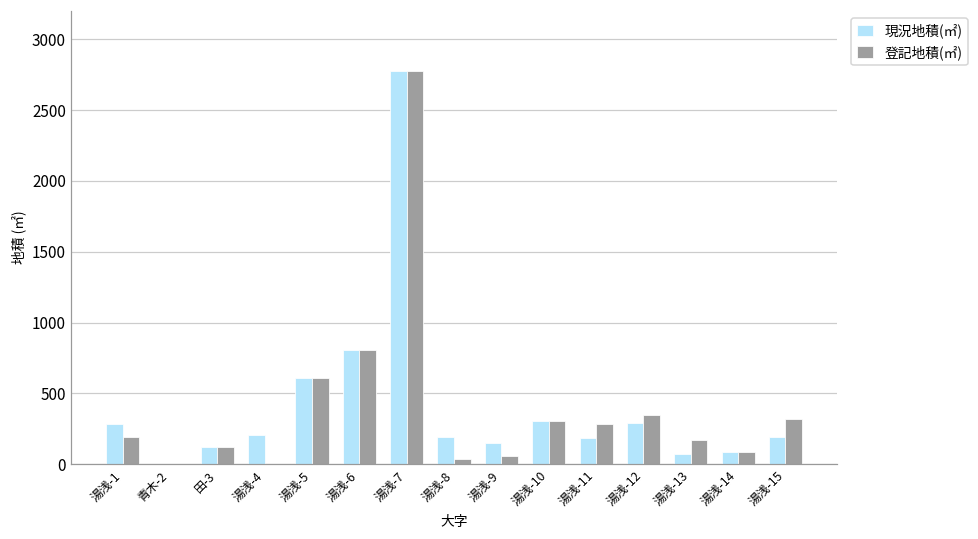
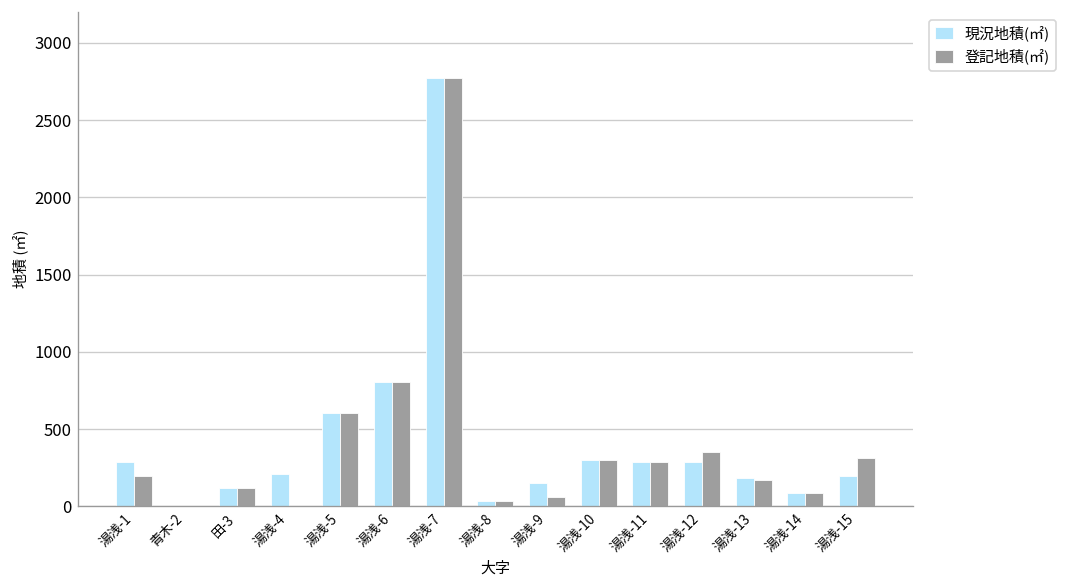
現況地積(㎡), 湯浅-8: 190 -> 30
現況地積(㎡), 湯浅-11: 190 -> 290
現況地積(㎡), 湯浅-13: 80 -> 190
